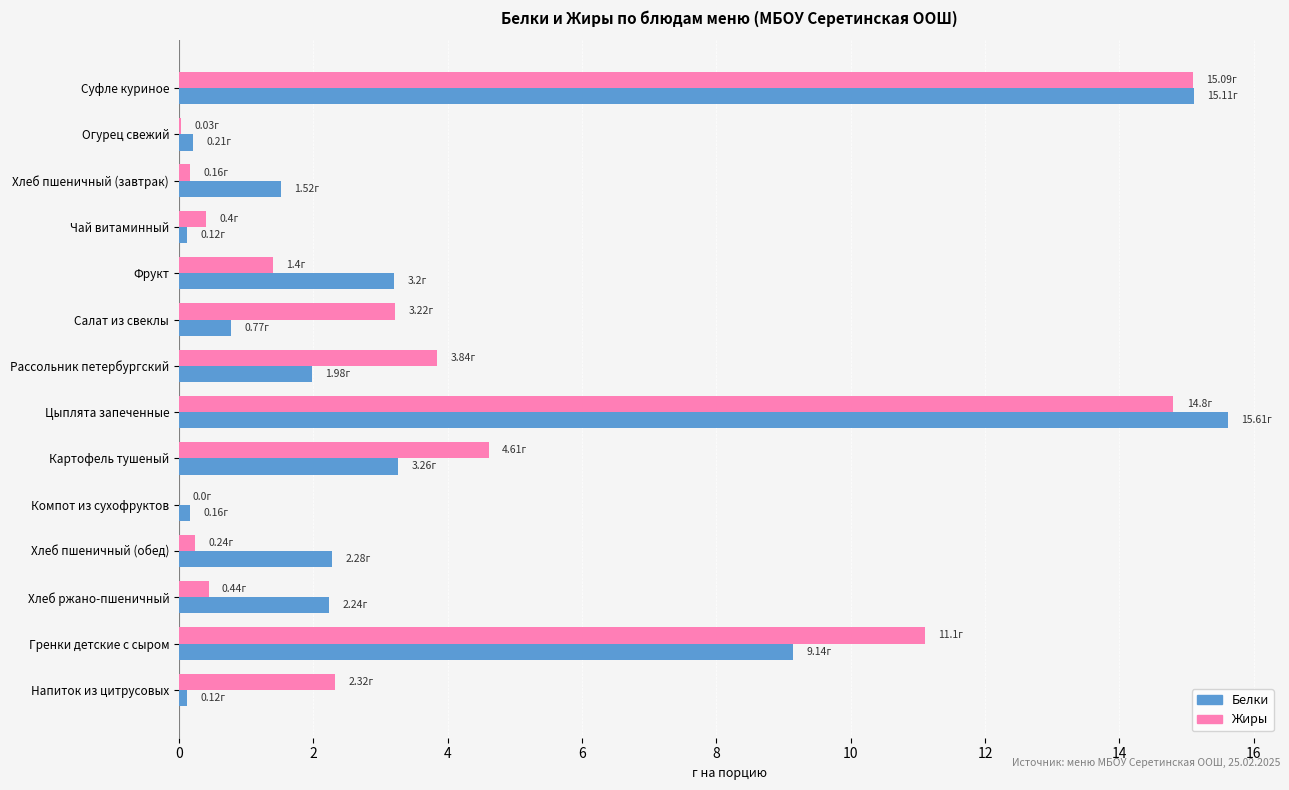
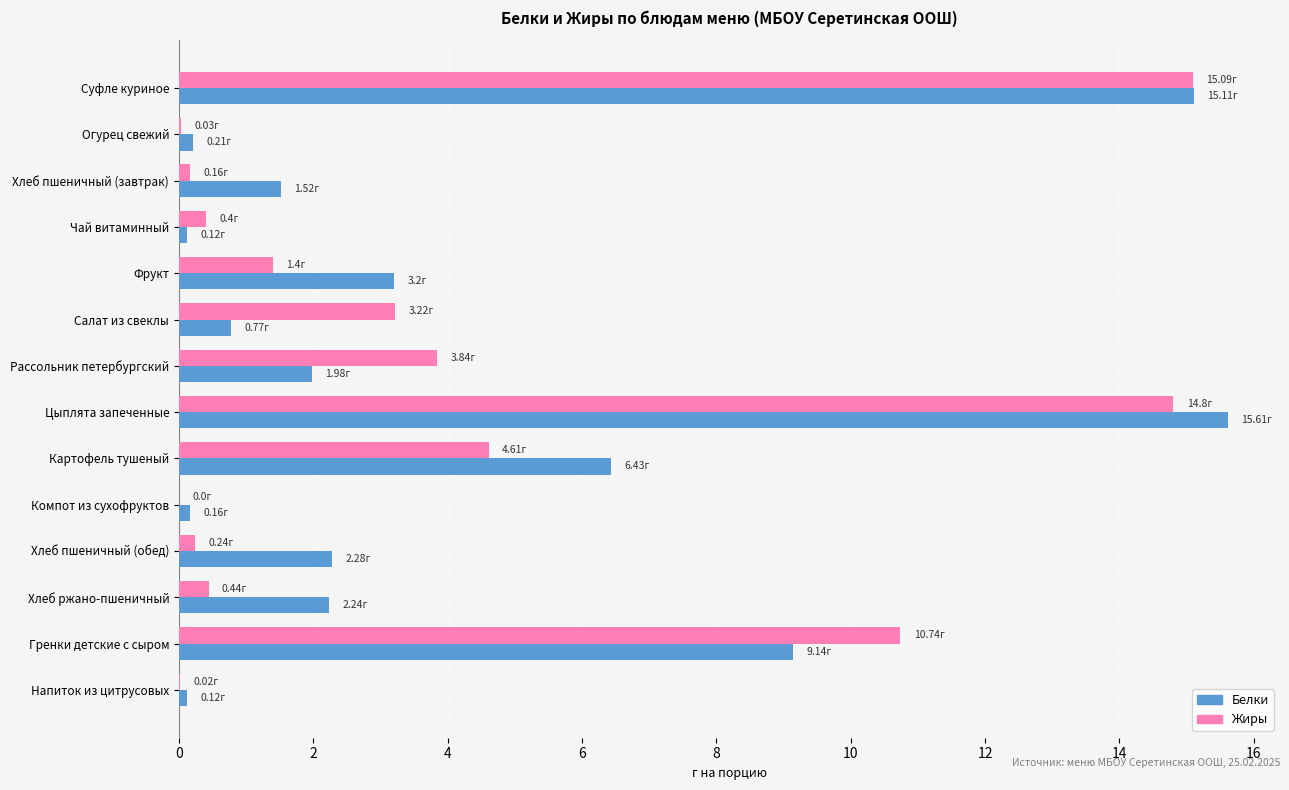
Белки, Картофель тушеный: 3.26г -> 6.43г
Жиры, Гренки детские с сыром: 11.1г -> 10.74г
Жиры, Напиток из цитрусовых: 2.32г -> 0.02г
